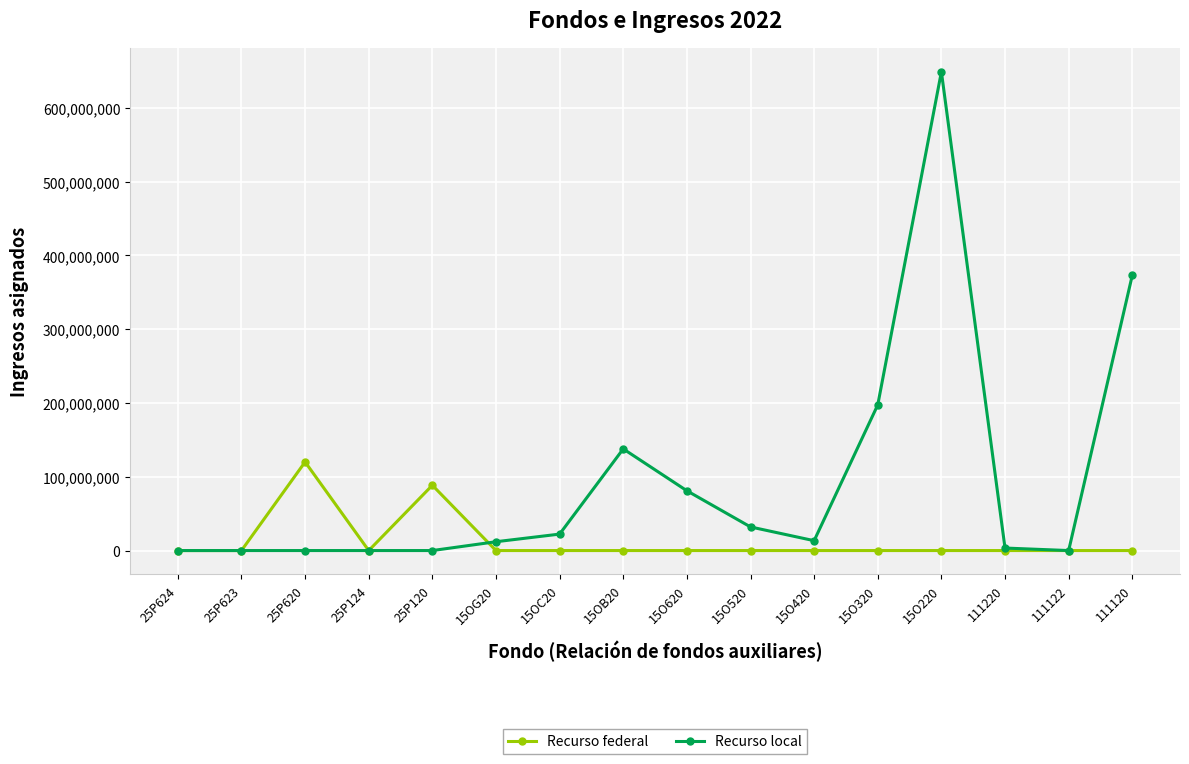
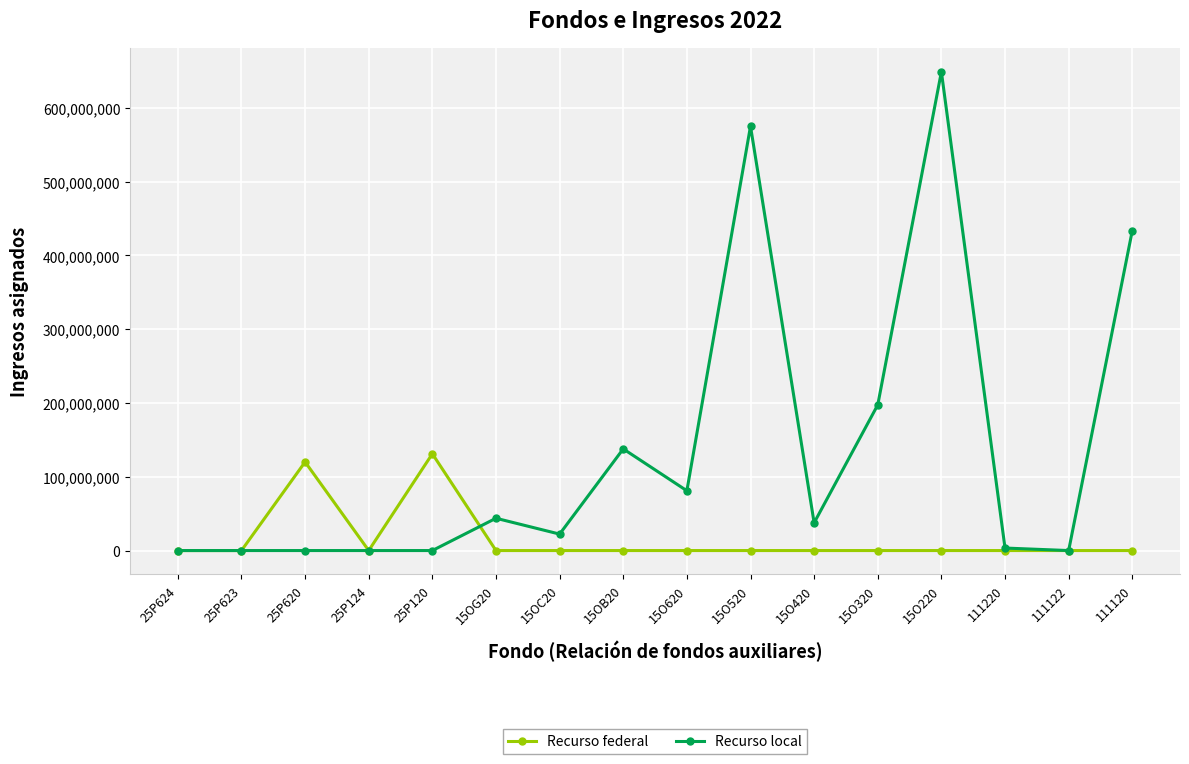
Recurso federal, 25P120: 90,000,000 -> 130,000,000
Recurso local, 15OG20: 10,000,000 -> 40,000,000
Recurso local, 15O520: 30,000,000 -> 580,000,000
Recurso local, 15O420: 10,000,000 -> 40,000,000
Recurso local, 111120: 370,000,000 -> 430,000,000
